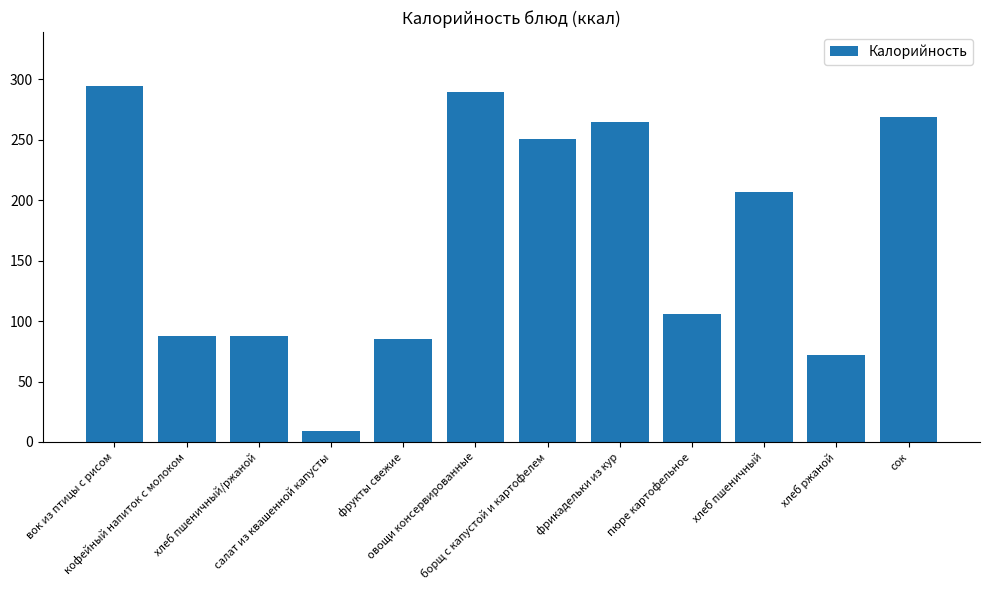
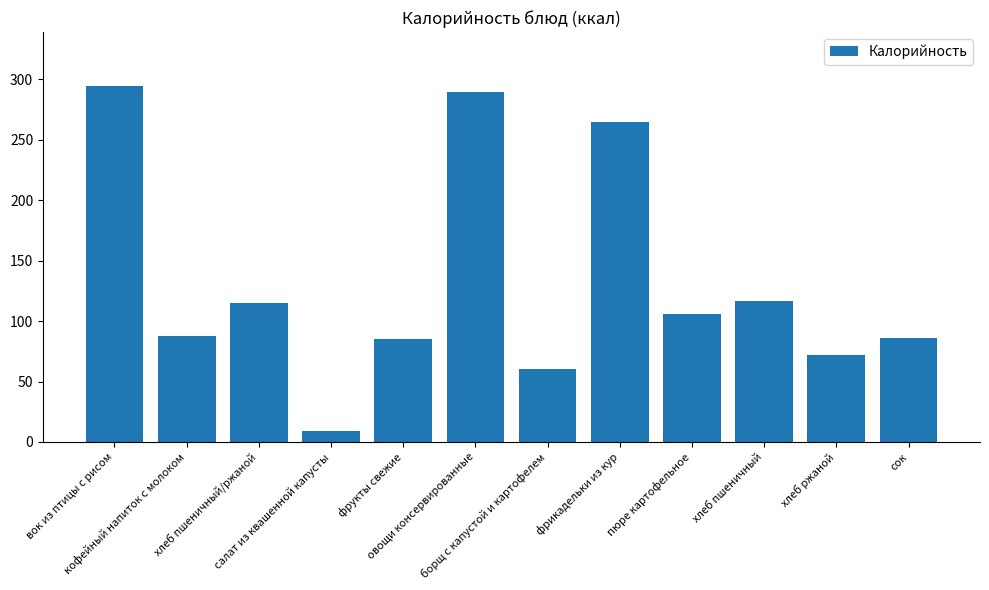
хлеб пшеничный/ржаной: 88 -> 115
борщ с капустой и картофелем: 251 -> 60
хлеб пшеничный: 207 -> 117
сок: 269 -> 86
